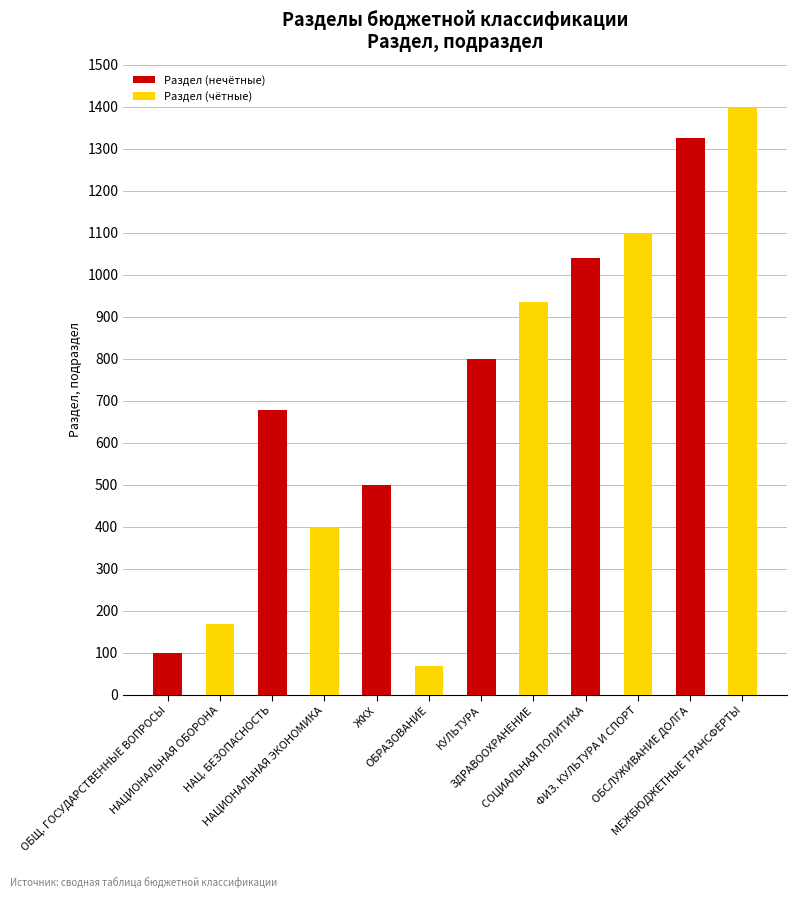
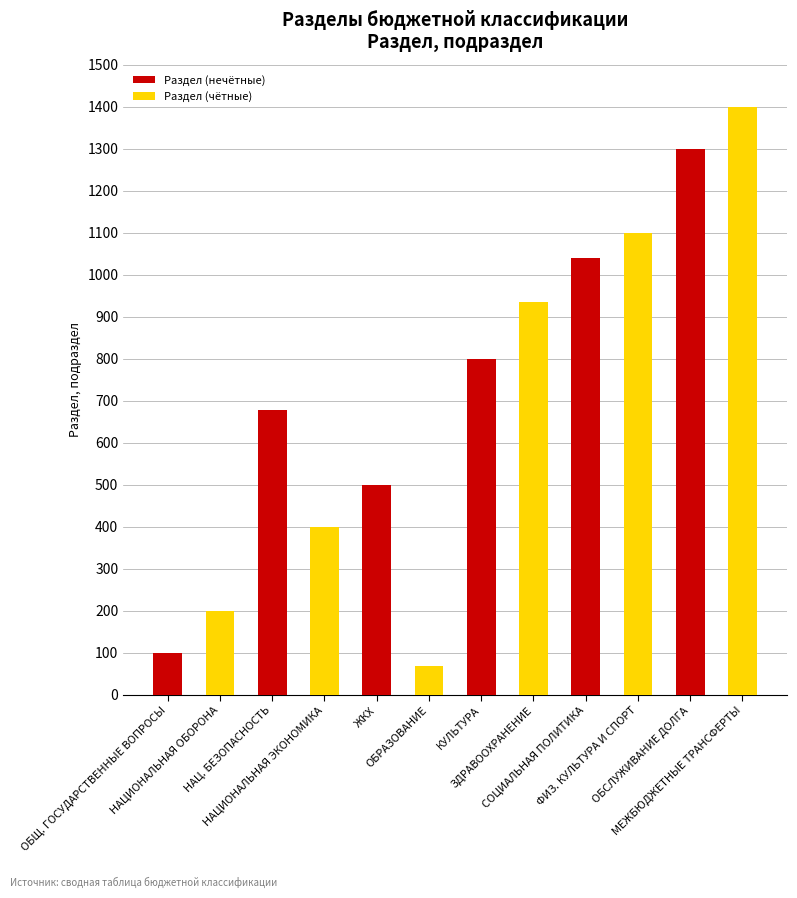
Раздел (чётные), НАЦИОНАЛЬНАЯ ОБОРОНА: 170 -> 200
Раздел (нечётные), ОБСЛУЖИВАНИЕ ДОЛГА: 1330 -> 1300
